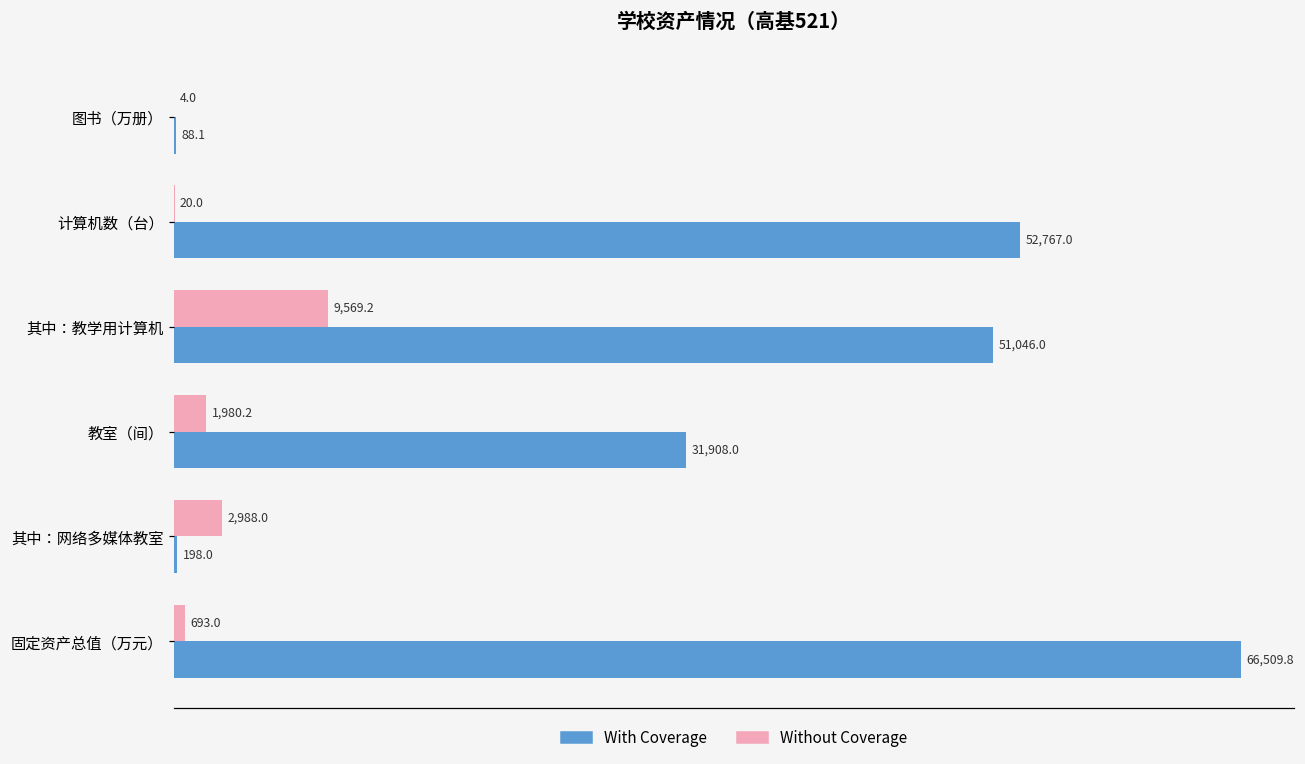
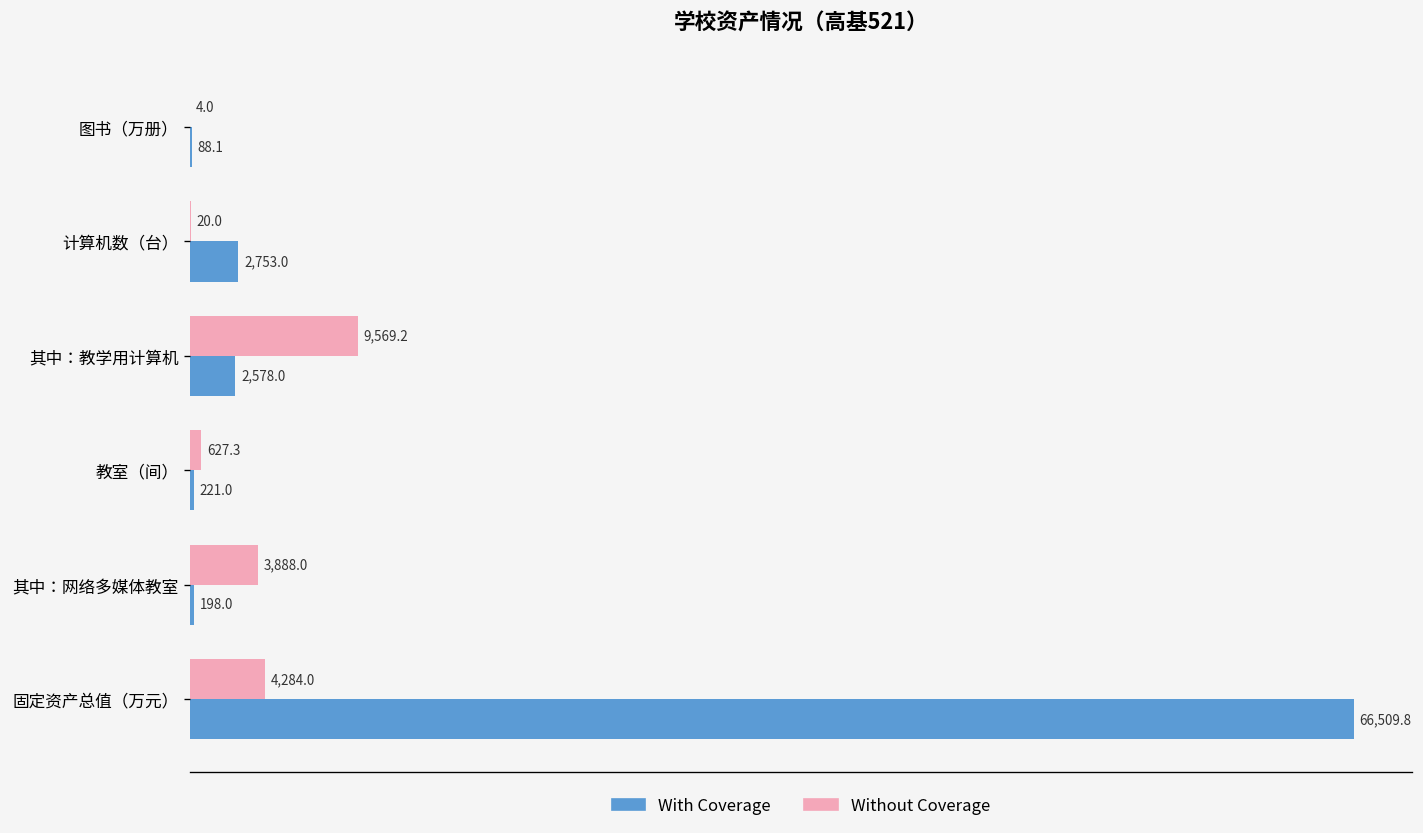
With Coverage, 计算机数（台）: 52,767.0 -> 2,753.0
With Coverage, 其中：教学用计算机: 51,046.0 -> 2,578.0
Without Coverage, 教室（间）: 1,980.2 -> 627.3
With Coverage, 教室（间）: 31,908.0 -> 221.0
Without Coverage, 其中：网络多媒体教室: 2,988.0 -> 3,888.0
Without Coverage, 固定资产总值（万元）: 693.0 -> 4,284.0
